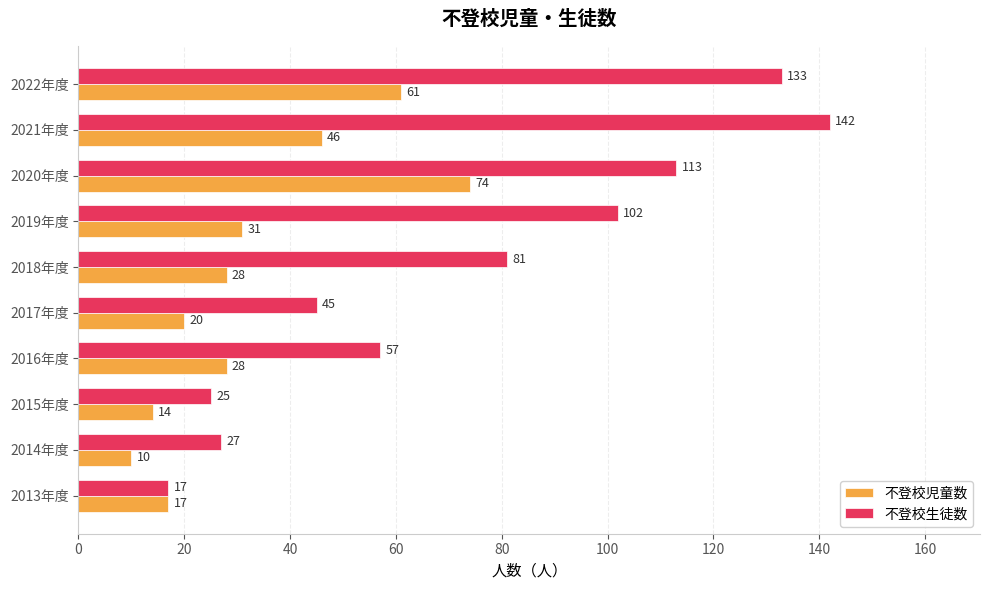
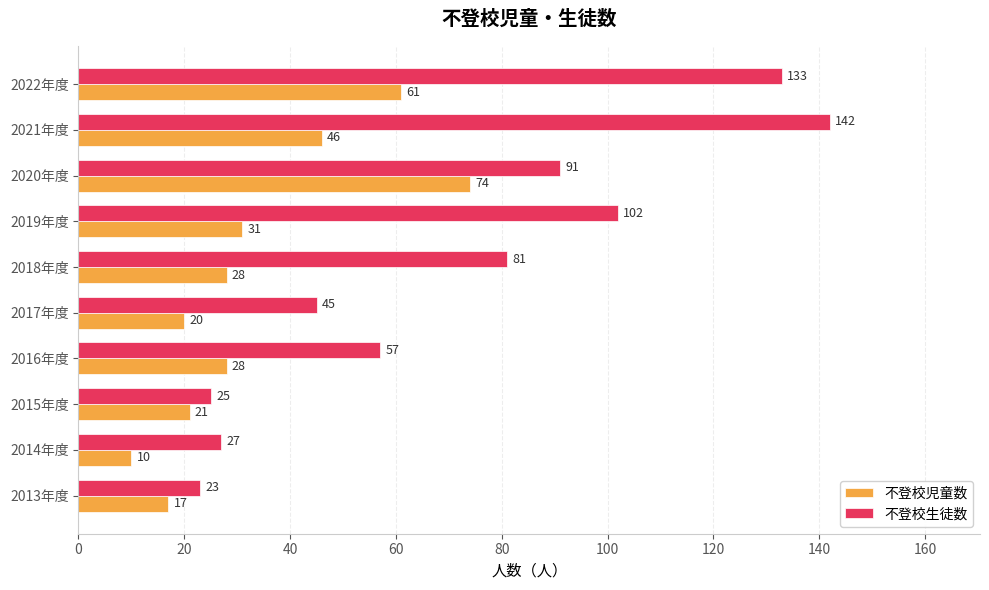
不登校生徒数, 2020年度: 113 -> 91
不登校児童数, 2015年度: 14 -> 21
不登校生徒数, 2013年度: 17 -> 23
